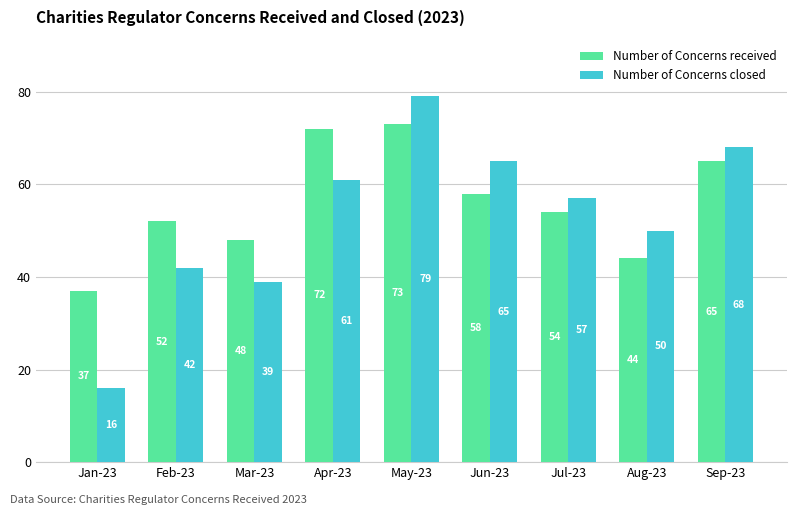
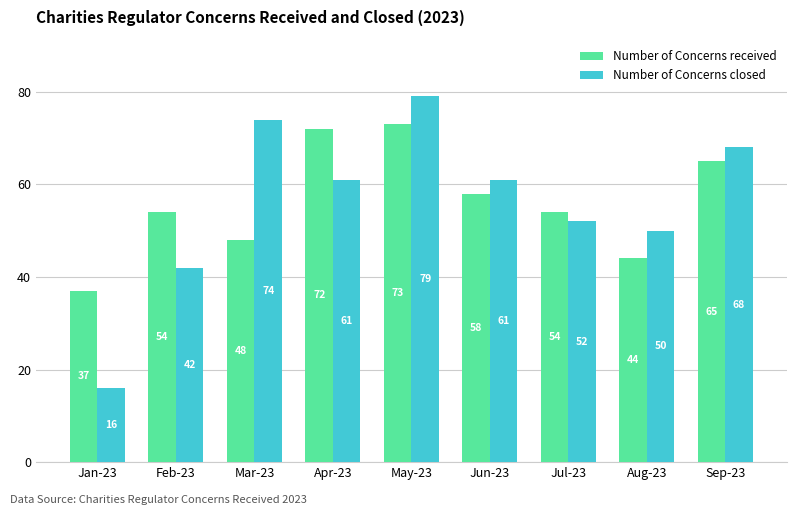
Number of Concerns received, Feb-23: 52 -> 54
Number of Concerns closed, Mar-23: 39 -> 74
Number of Concerns closed, Jun-23: 65 -> 61
Number of Concerns closed, Jul-23: 57 -> 52
